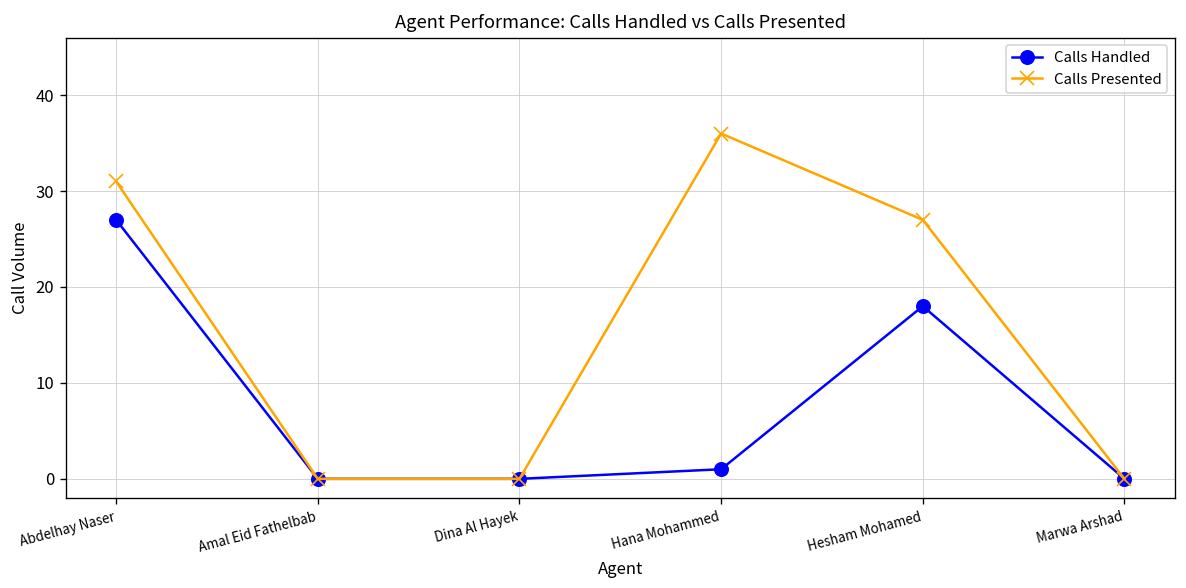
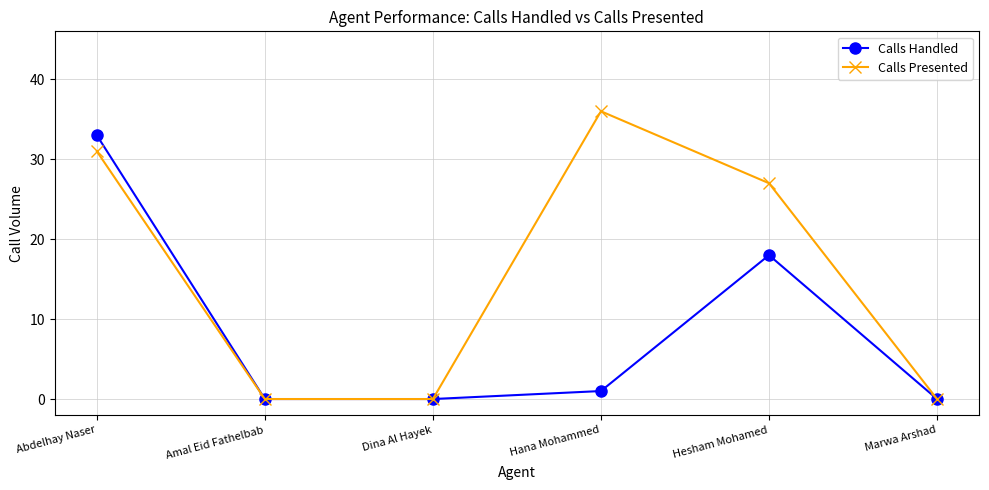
Calls Handled, Abdelhay Naser: 27 -> 33
